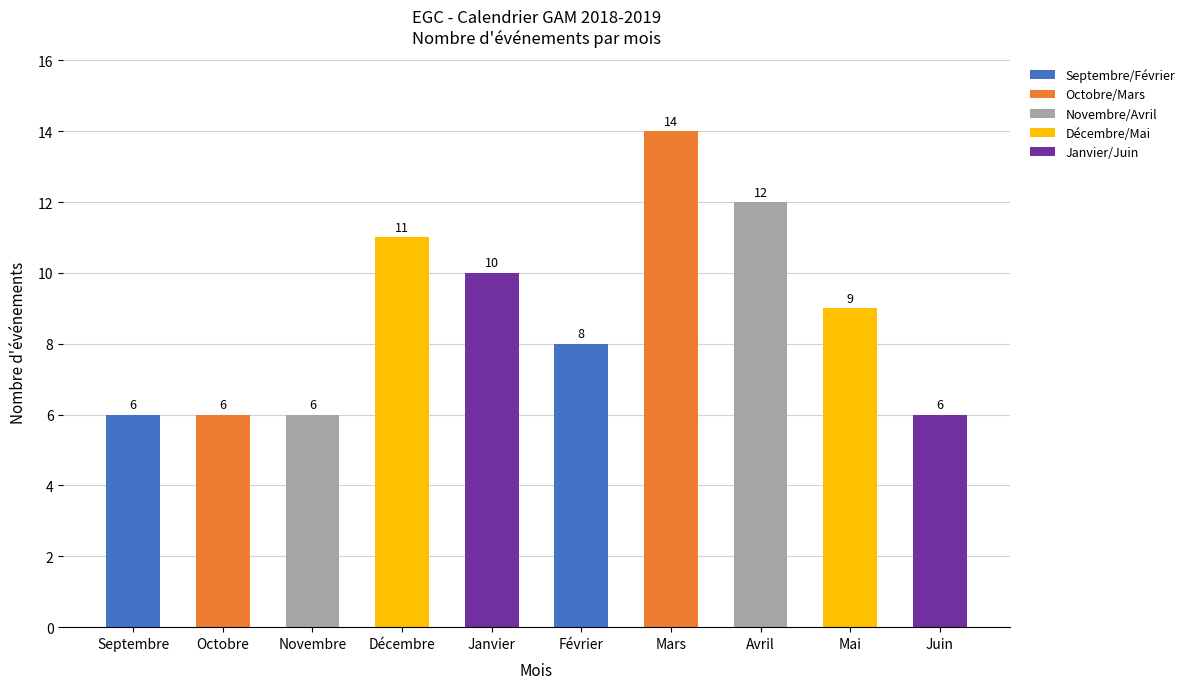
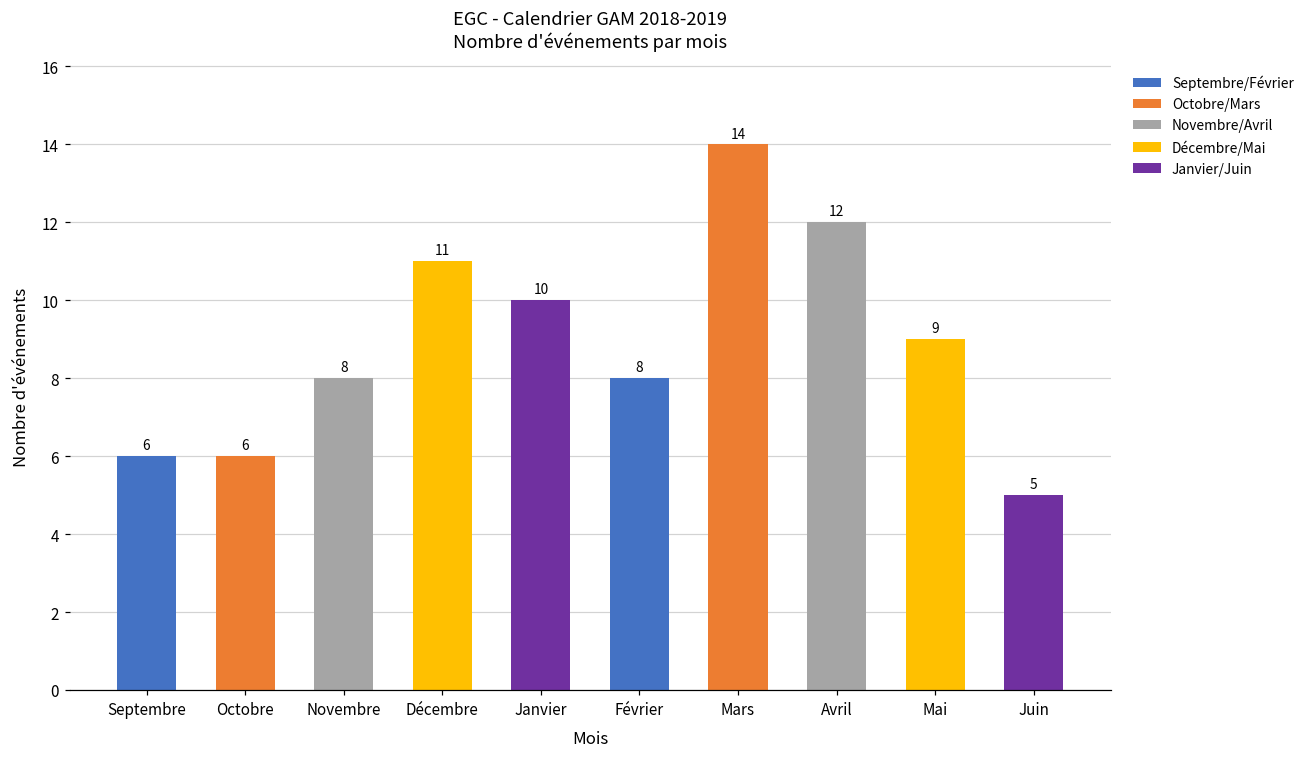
Novembre: 6 -> 8
Juin: 6 -> 5
